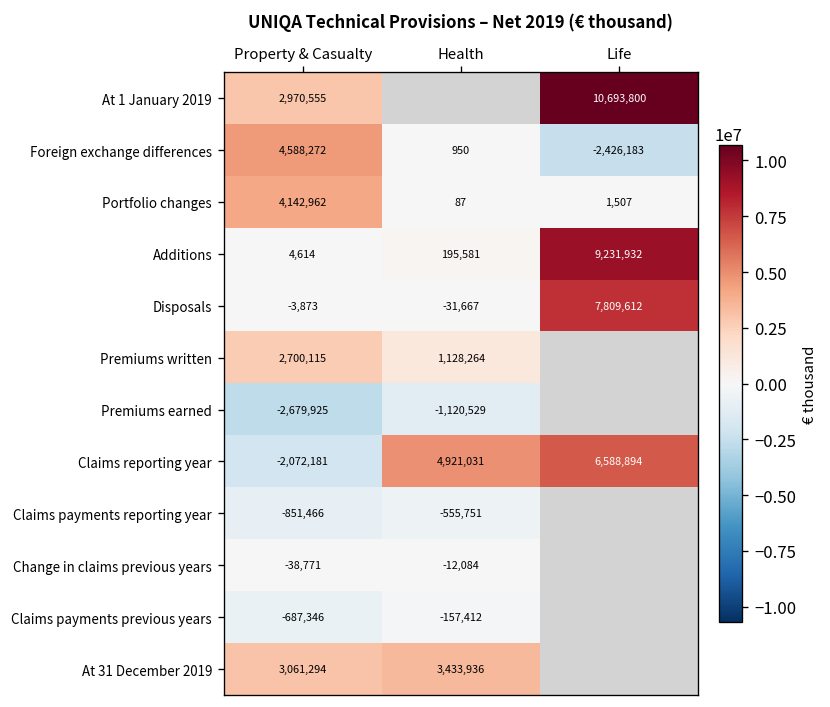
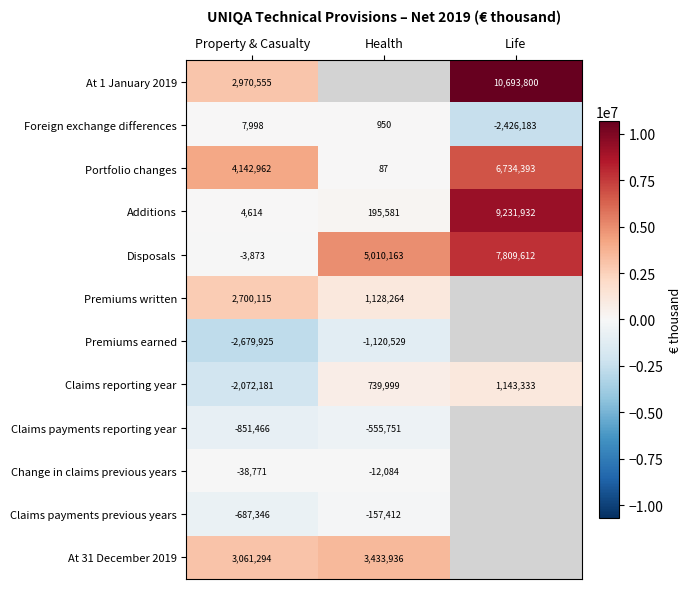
Foreign exchange differences, Property & Casualty: 4,588,272 -> 7,998
Portfolio changes, Life: 1,507 -> 6,734,393
Disposals, Health: -31,667 -> 5,010,163
Claims reporting year, Health: 4,921,031 -> 739,999
Claims reporting year, Life: 6,588,894 -> 1,143,333
